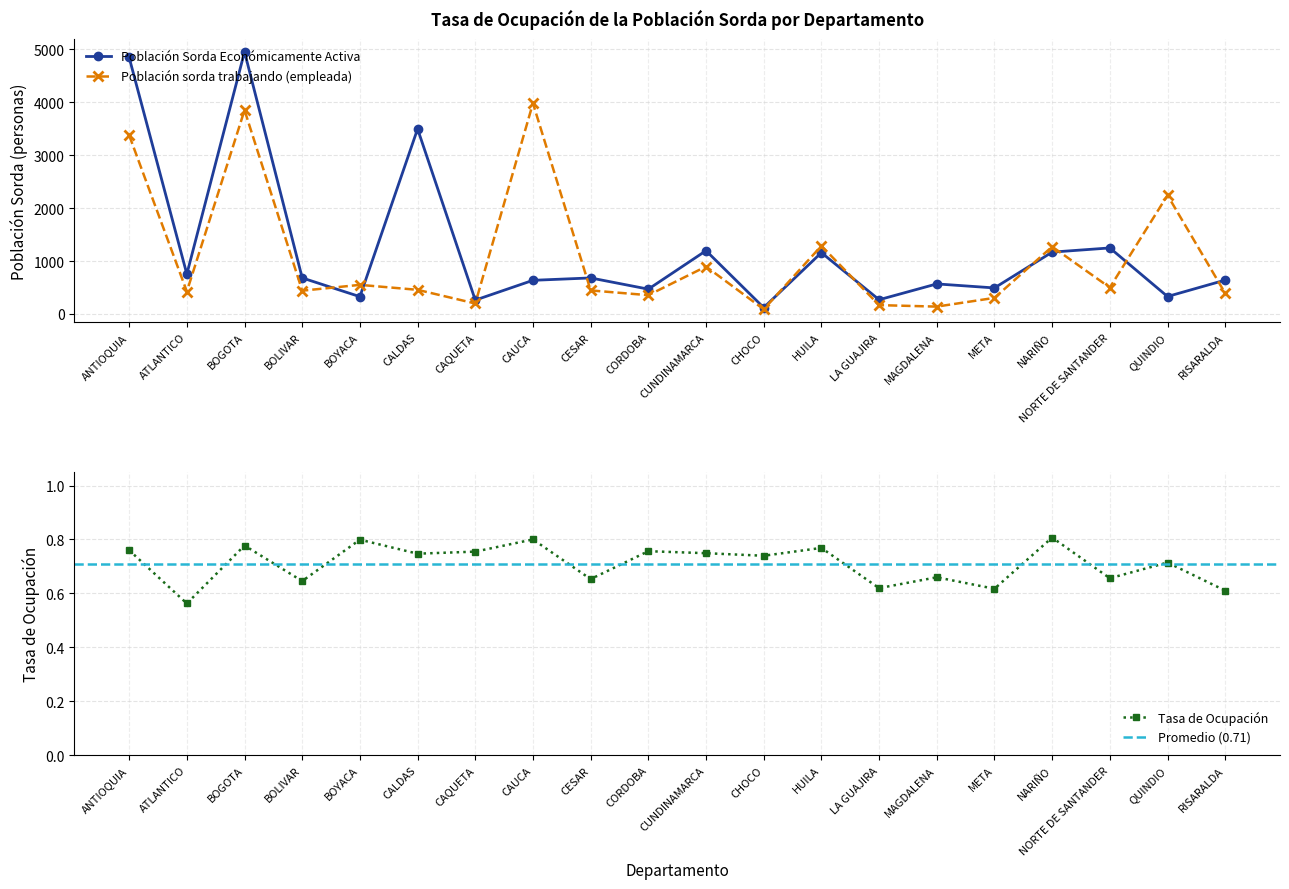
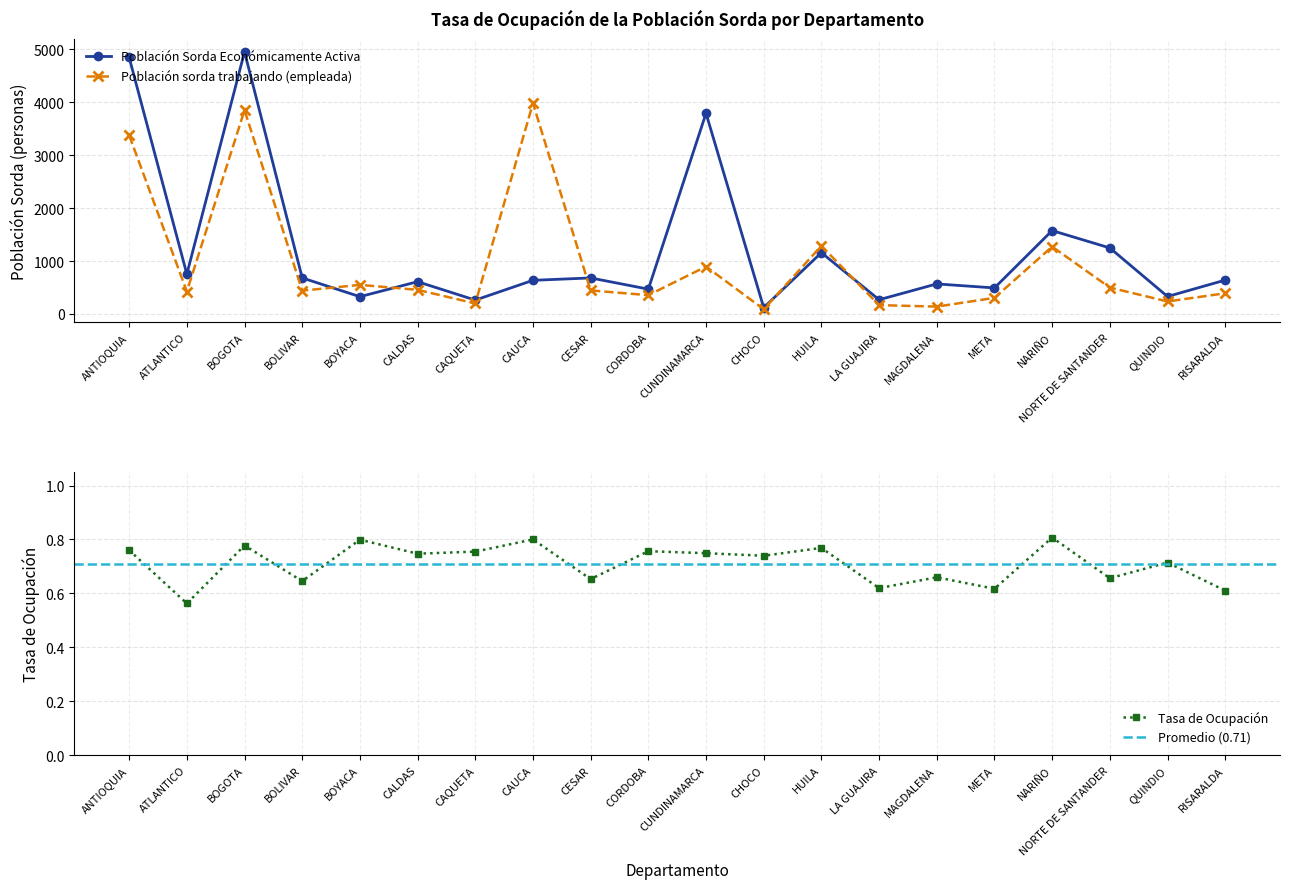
Tasa de Ocupación de la Población Sorda por Departamento, Población Sorda Económicamente Activa, CALDAS: 3500 -> 600
Tasa de Ocupación de la Población Sorda por Departamento, Población Sorda Económicamente Activa, CUNDINAMARCA: 1200 -> 3800
Tasa de Ocupación de la Población Sorda por Departamento, Población Sorda Económicamente Activa, NARIÑO: 1200 -> 1600
Tasa de Ocupación de la Población Sorda por Departamento, Población sorda trabajando (empleada), QUINDIO: 2200 -> 200
